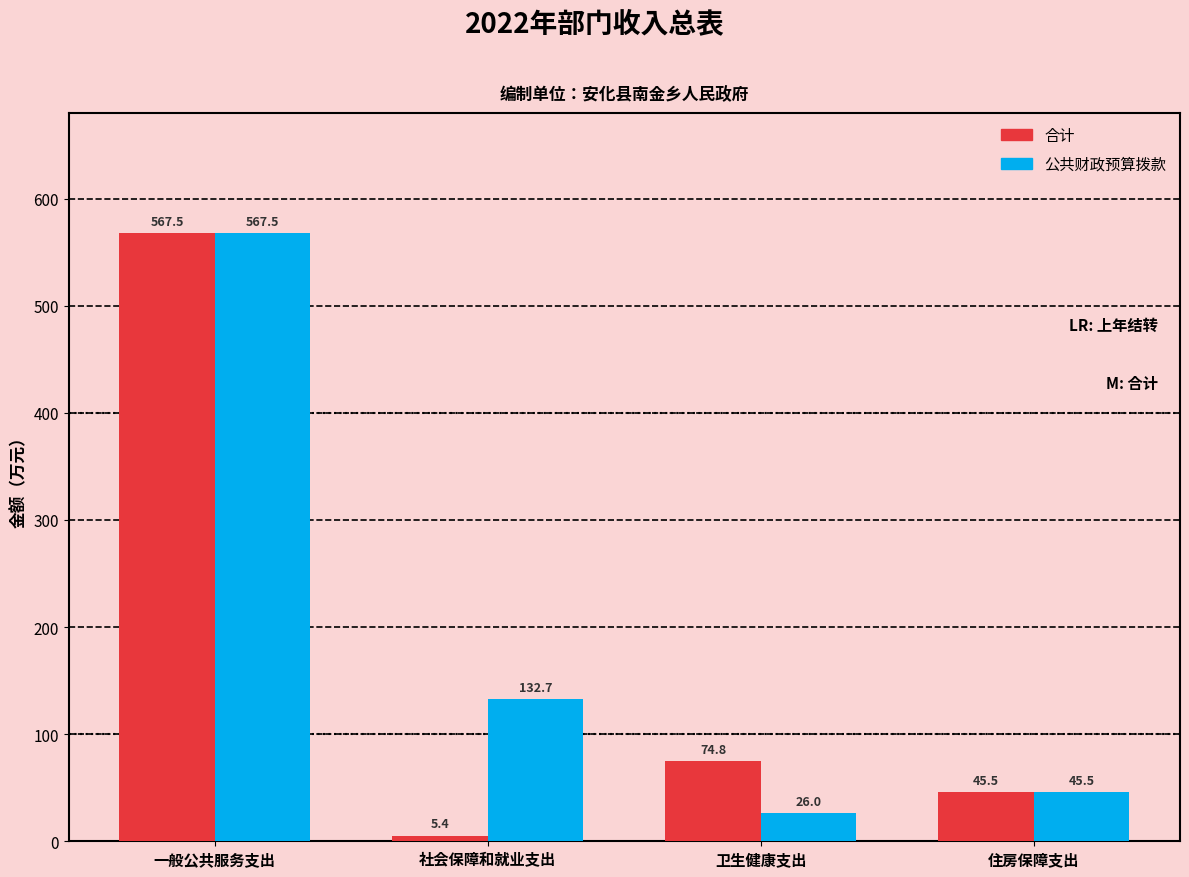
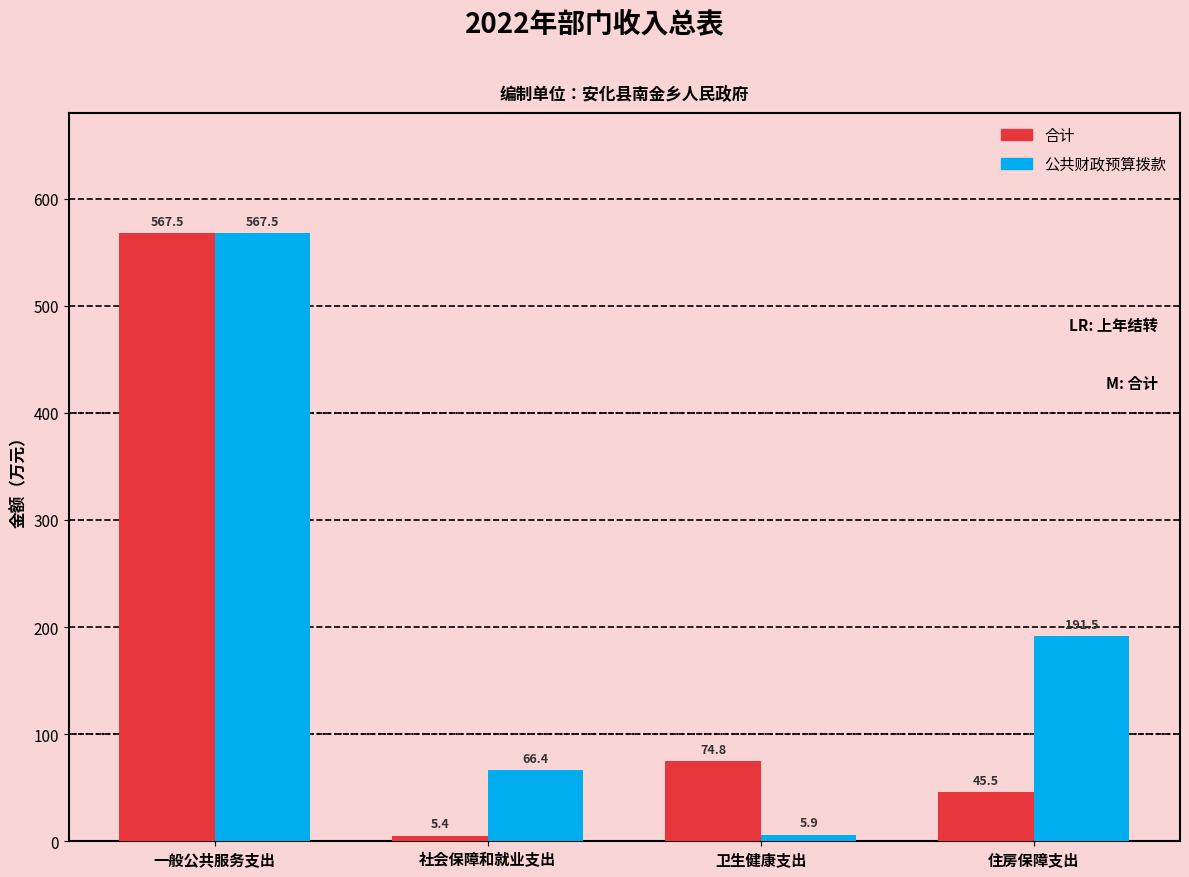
公共财政预算拨款, 社会保障和就业支出: 132.7 -> 66.4
公共财政预算拨款, 卫生健康支出: 26.0 -> 5.9
公共财政预算拨款, 住房保障支出: 45.5 -> 191.5
